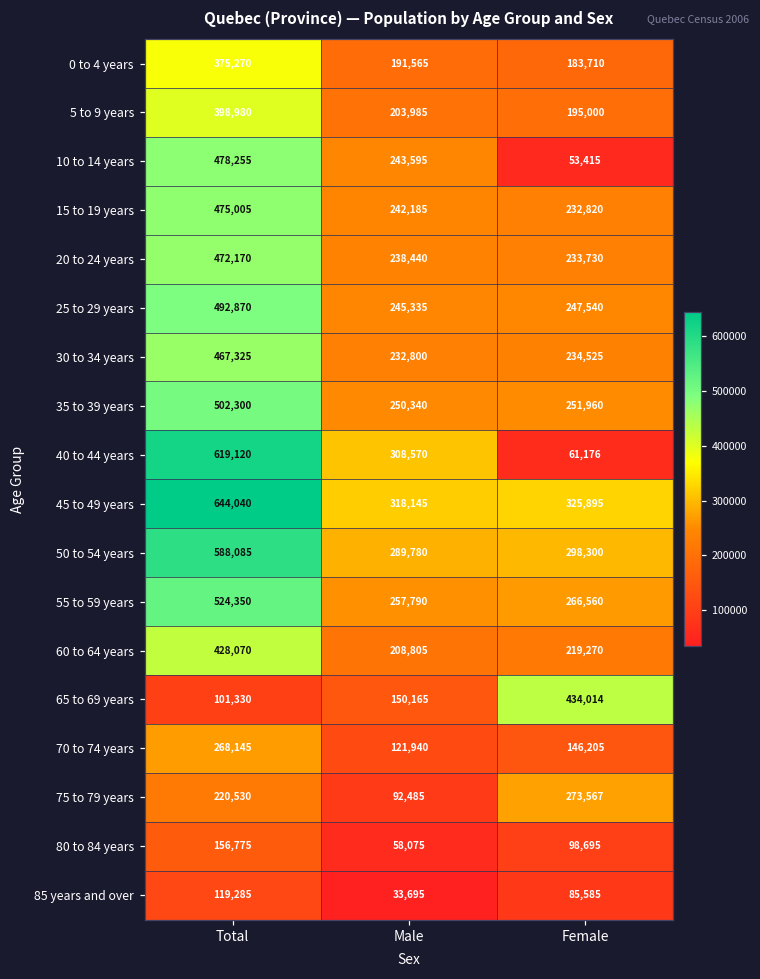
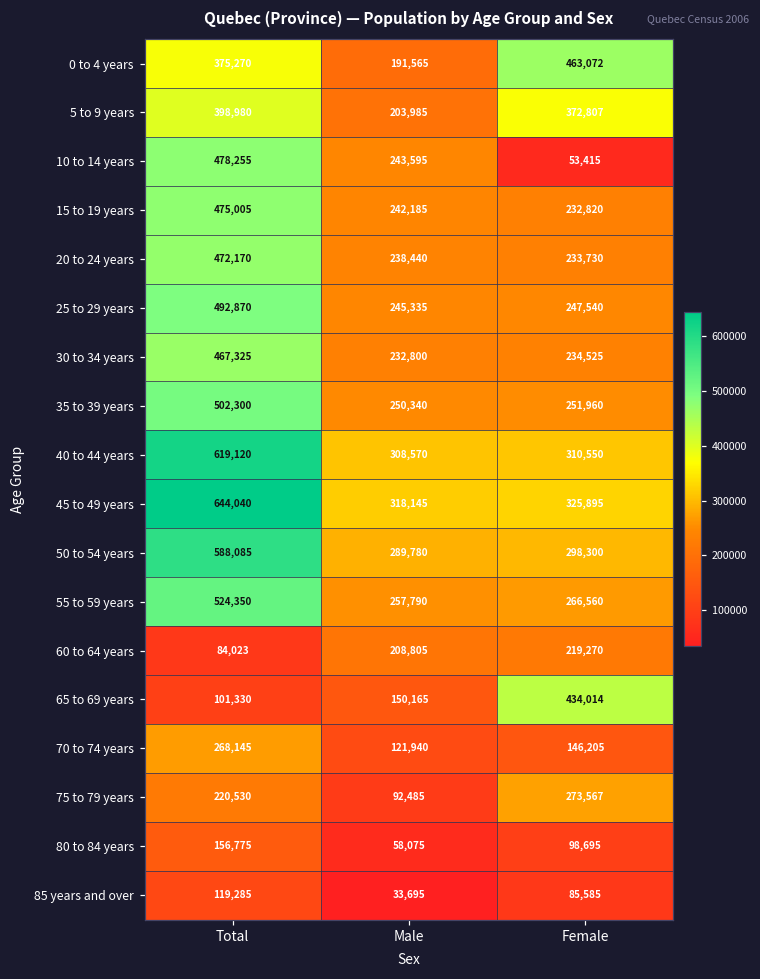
0 to 4 years, Female: 183,710 -> 463,072
5 to 9 years, Female: 195,000 -> 372,807
40 to 44 years, Female: 61,176 -> 310,550
60 to 64 years, Total: 428,070 -> 84,023
